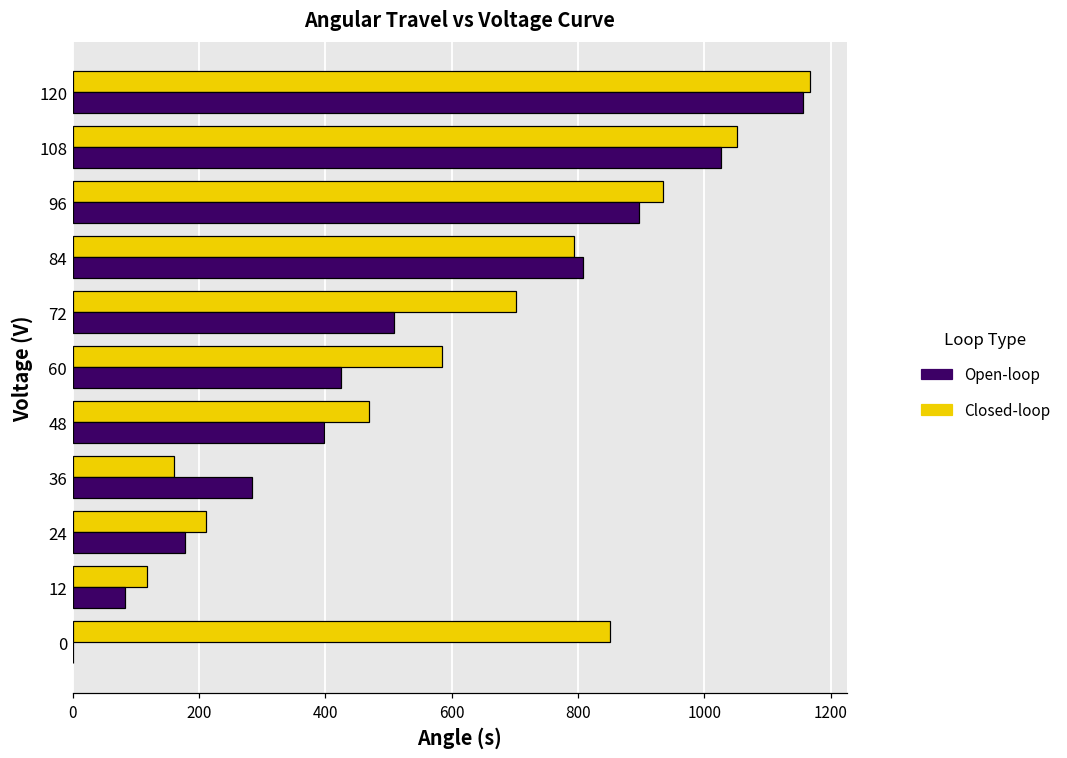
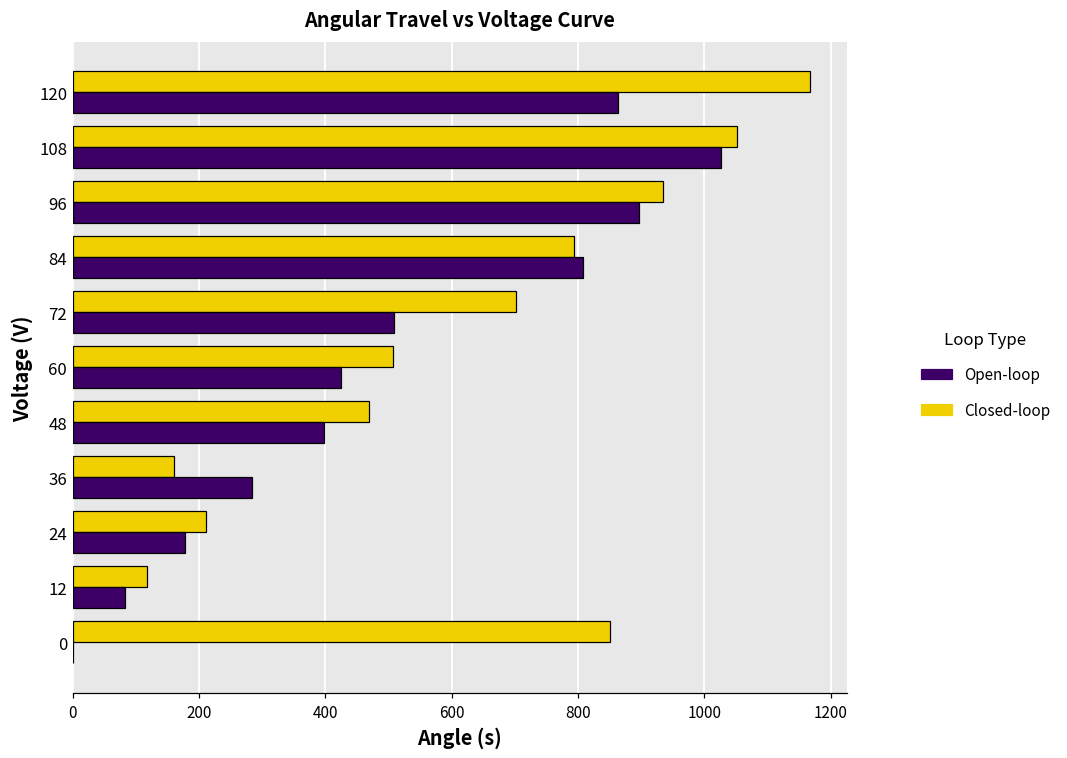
Open-loop, 120: 1160 -> 860
Closed-loop, 60: 590 -> 510
